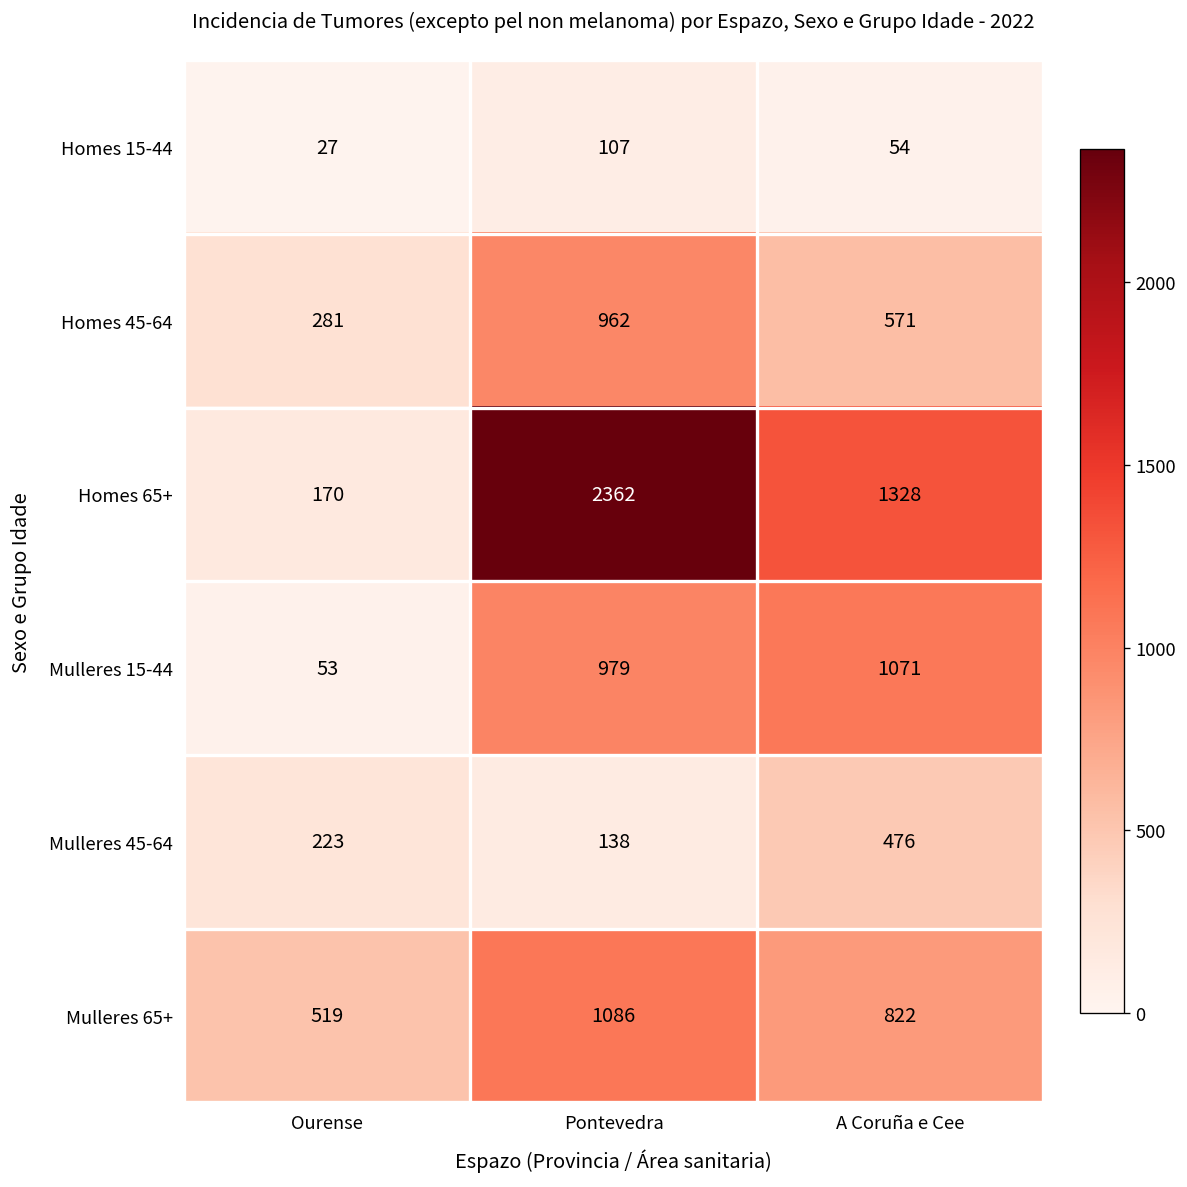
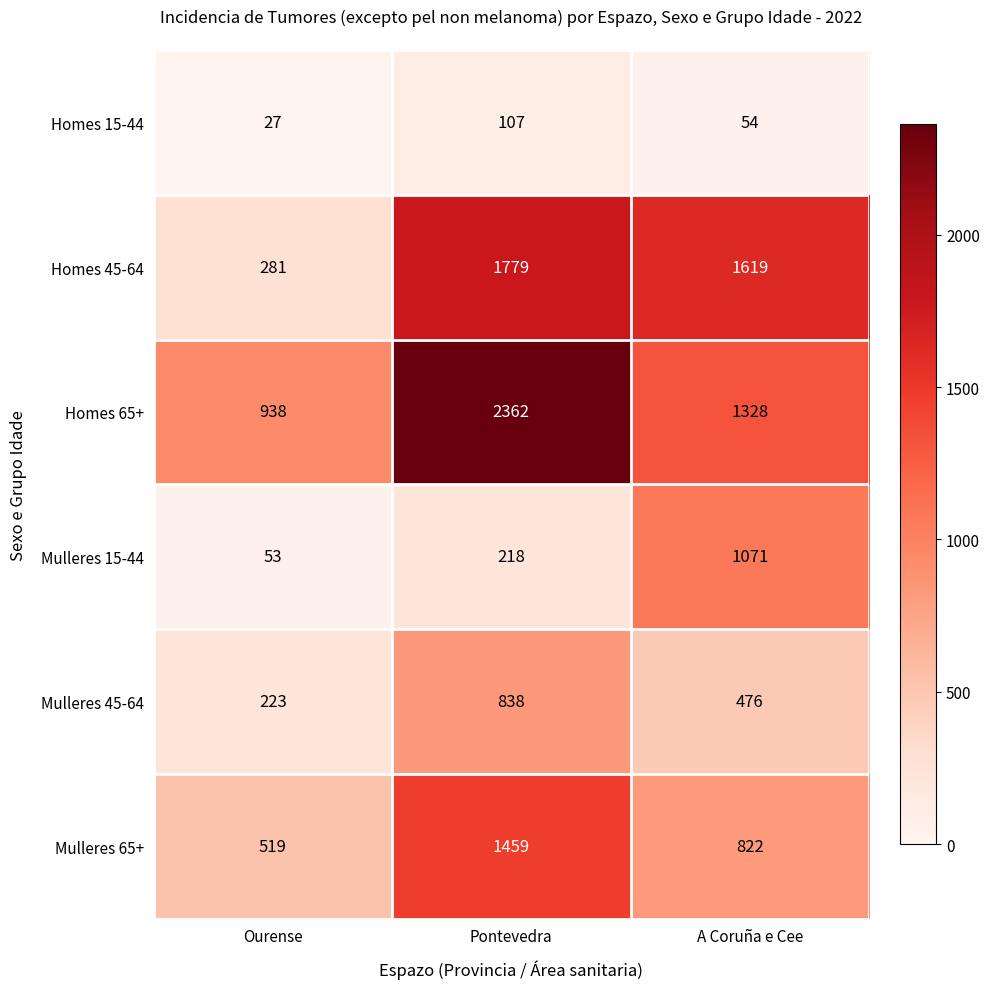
Homes 45-64, Pontevedra: 962 -> 1779
Homes 45-64, A Coruña e Cee: 571 -> 1619
Homes 65+, Ourense: 170 -> 938
Mulleres 15-44, Pontevedra: 979 -> 218
Mulleres 45-64, Pontevedra: 138 -> 838
Mulleres 65+, Pontevedra: 1086 -> 1459
